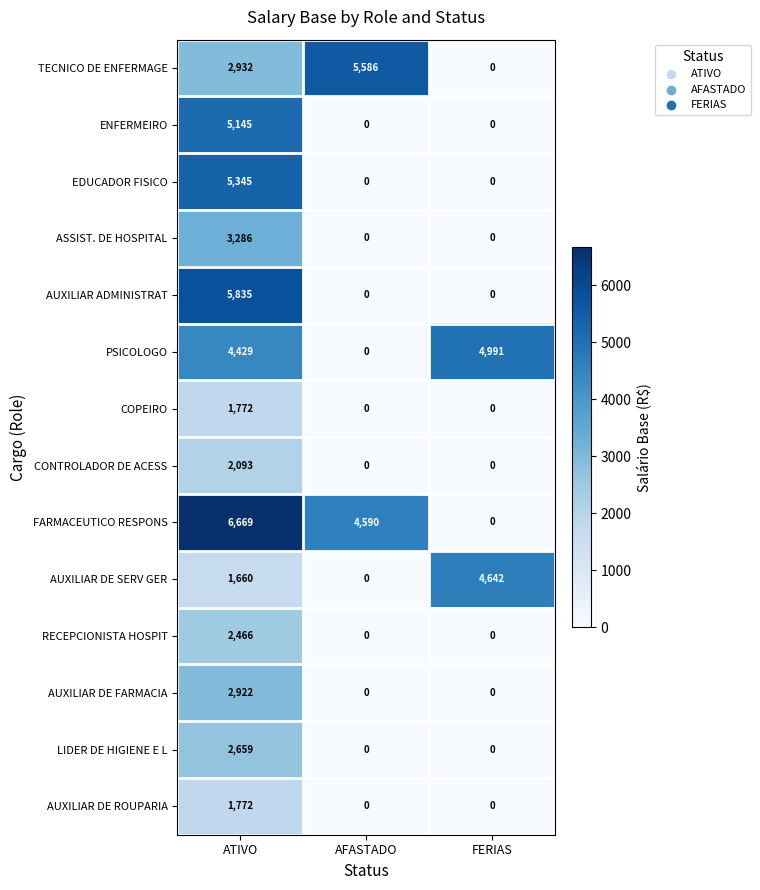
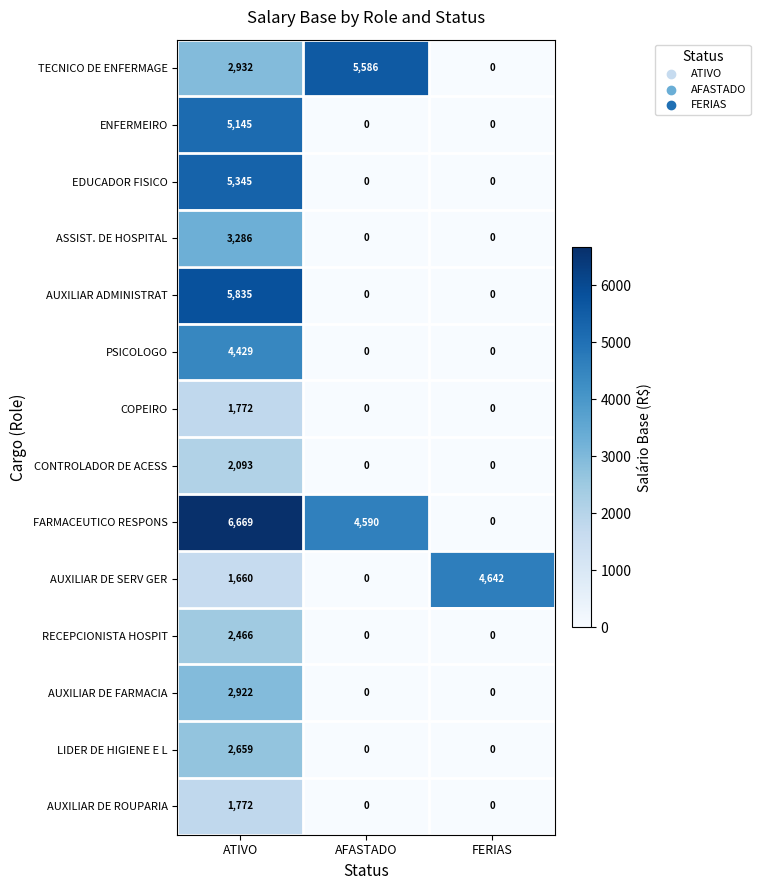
PSICOLOGO, FERIAS: 4,991 -> 0
